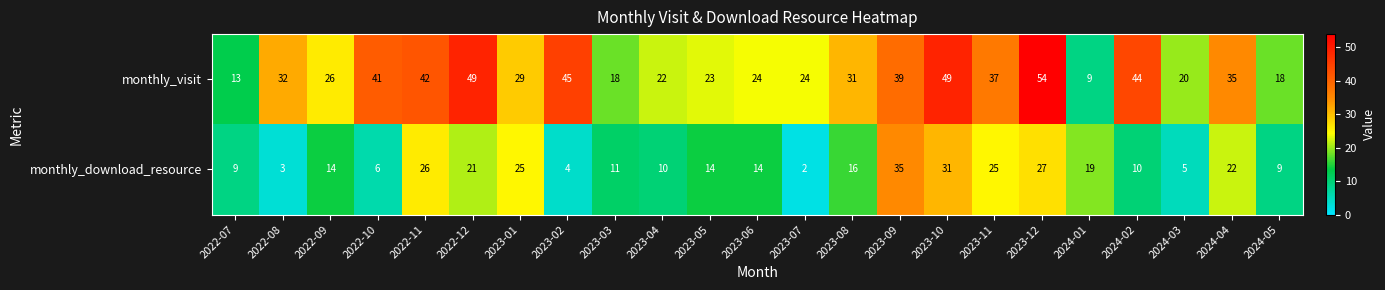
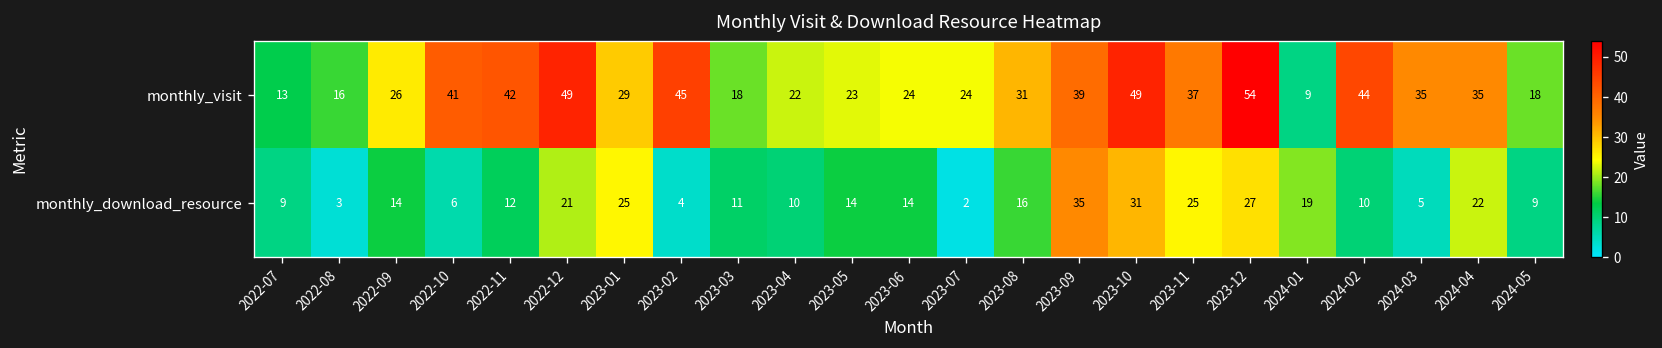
monthly_visit, 2022-08: 32 -> 16
monthly_visit, 2024-03: 20 -> 35
monthly_download_resource, 2022-11: 26 -> 12
